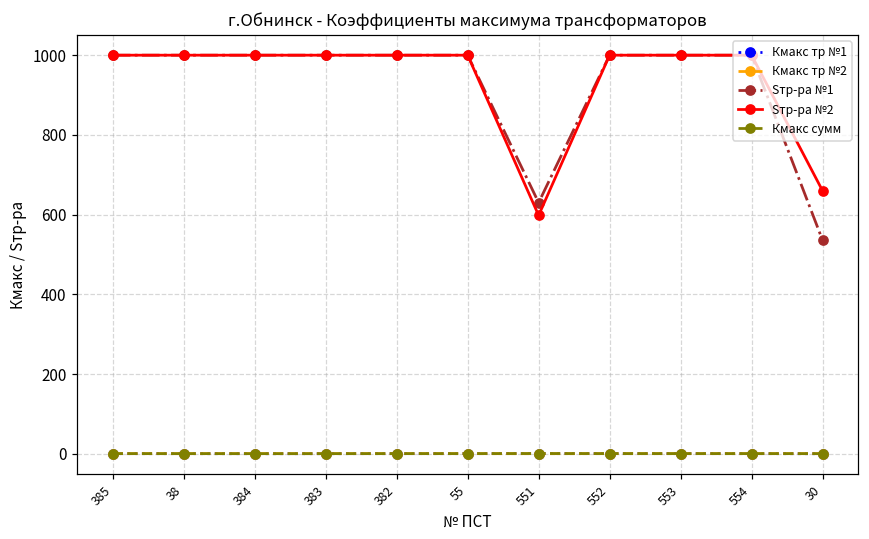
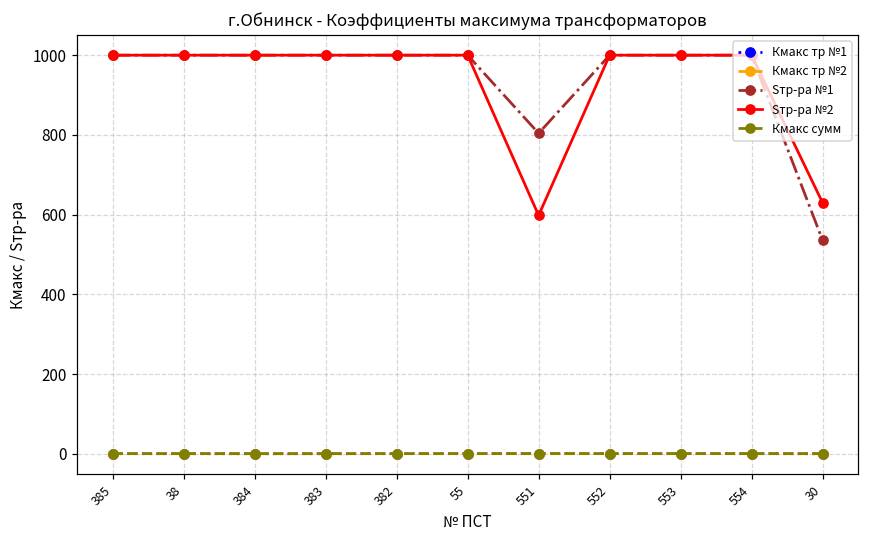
Sтр-ра №1, 551: 630 -> 800
Sтр-ра №2, 30: 660 -> 630
